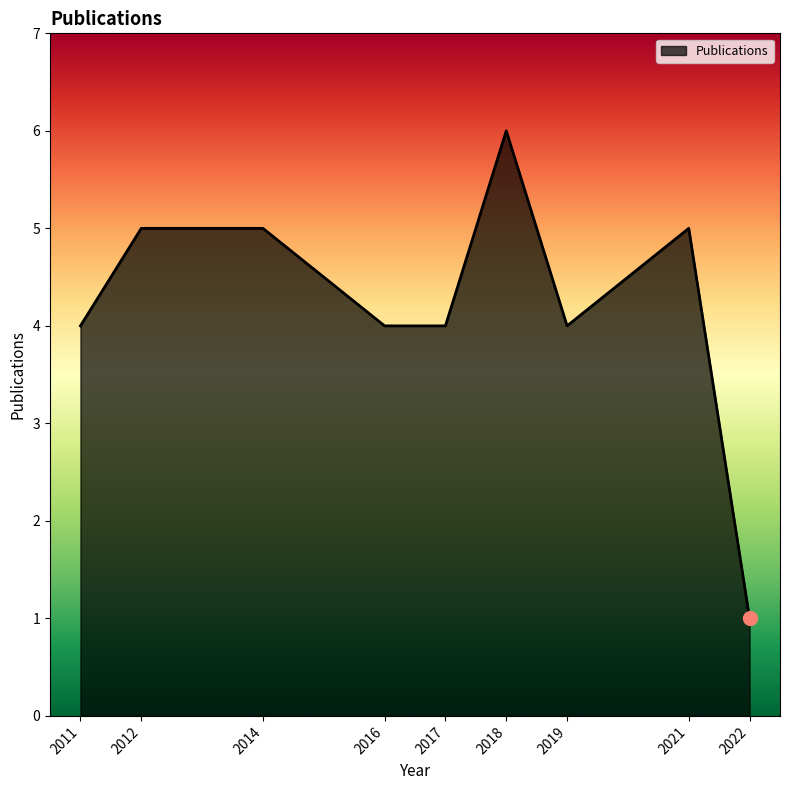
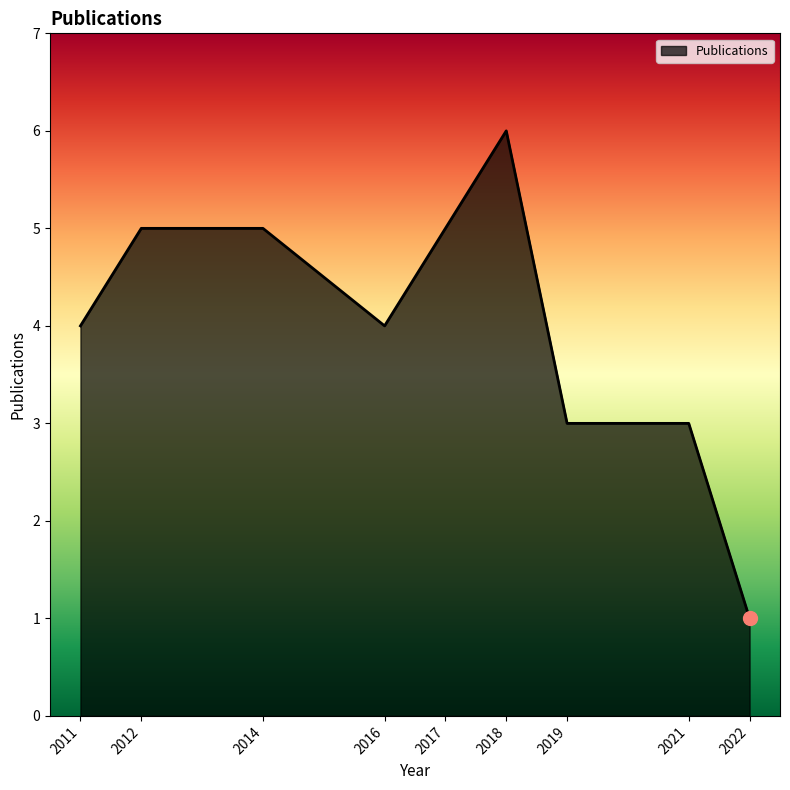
Publications, 2017: 4 -> 5
Publications, 2019: 4 -> 3
Publications, 2021: 5 -> 3
